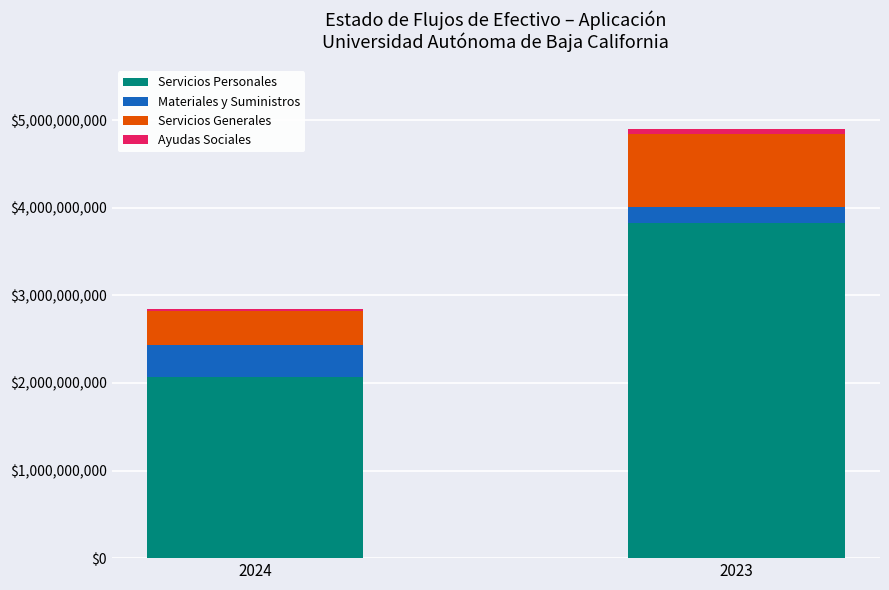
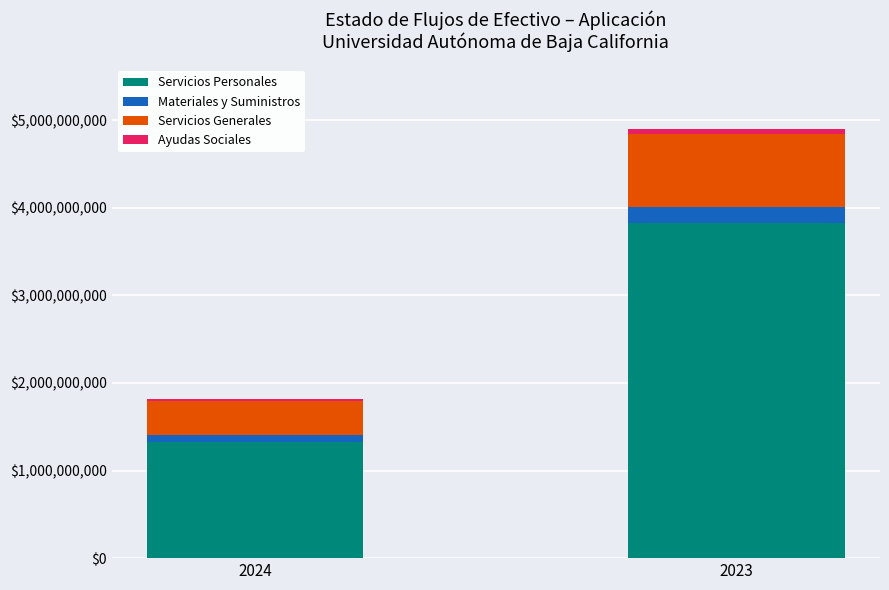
Servicios Personales, 2024: $2,100,000,000 -> $1,300,000,000
Materiales y Suministros, 2024: $400,000,000 -> $100,000,000
